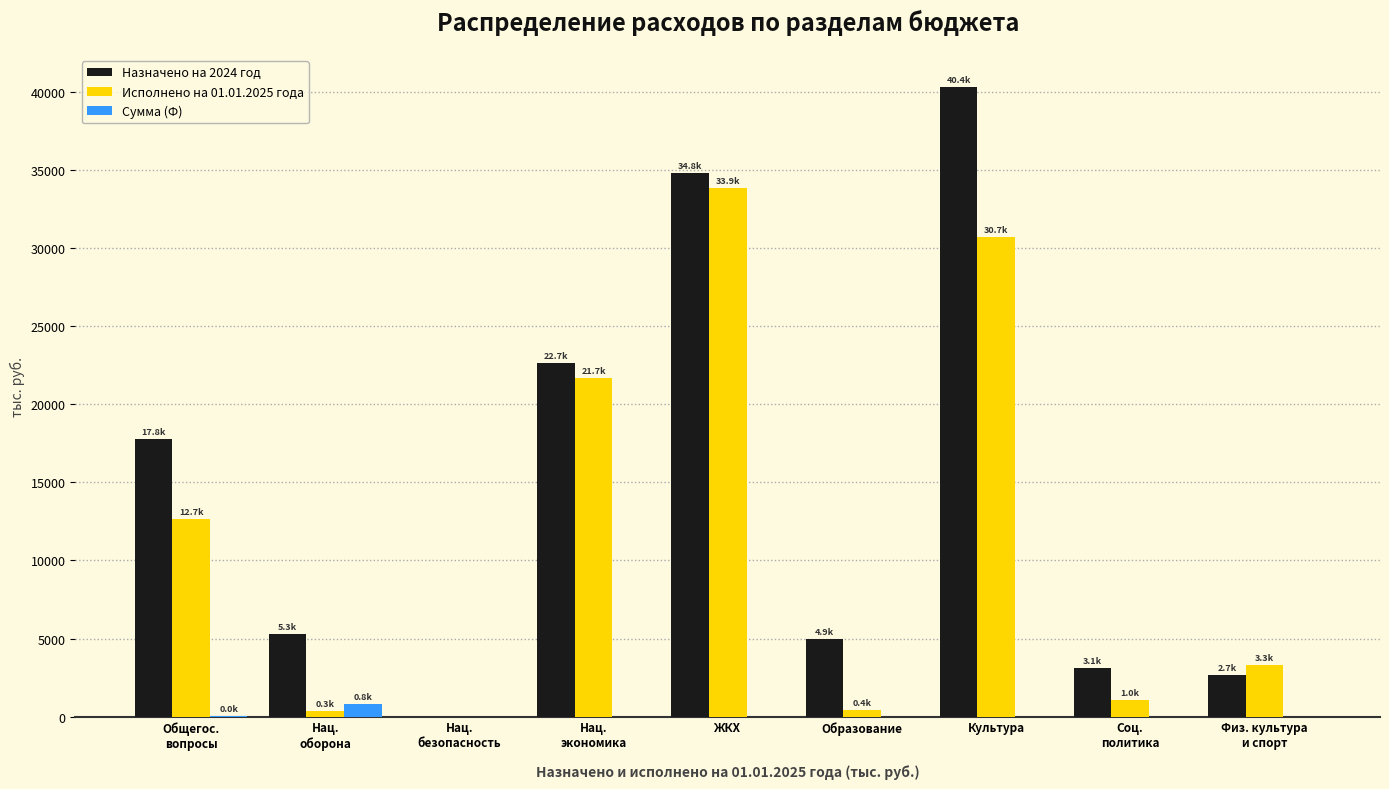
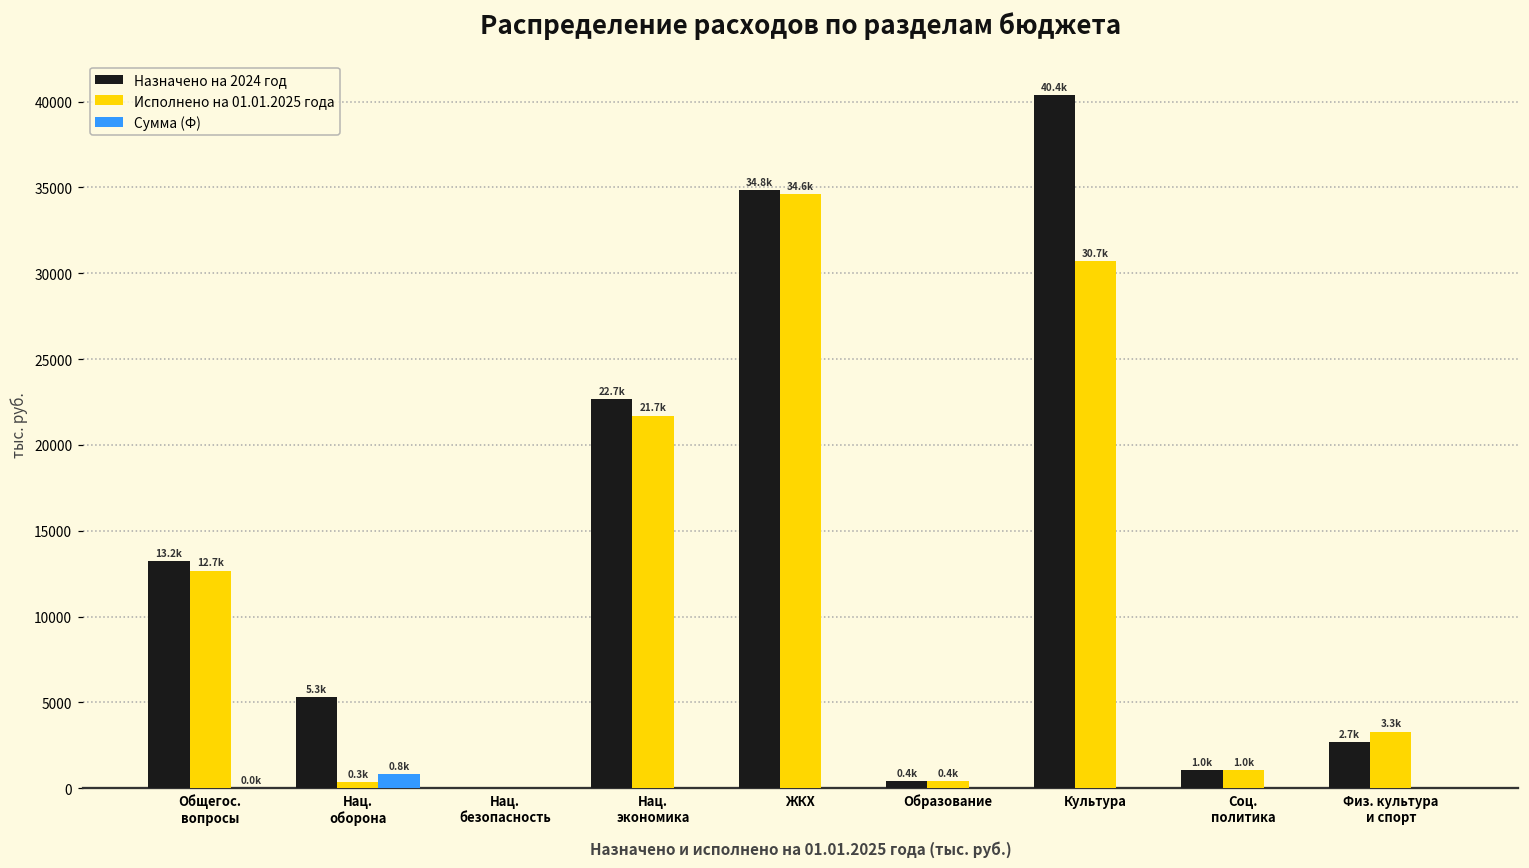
Назначено на 2024 год, Общегос. вопросы: 17.8k -> 13.2k
Исполнено на 01.01.2025 года, ЖКХ: 33.9k -> 34.6k
Назначено на 2024 год, Образование: 4.9k -> 0.4k
Назначено на 2024 год, Соц. политика: 3.1k -> 1.0k
